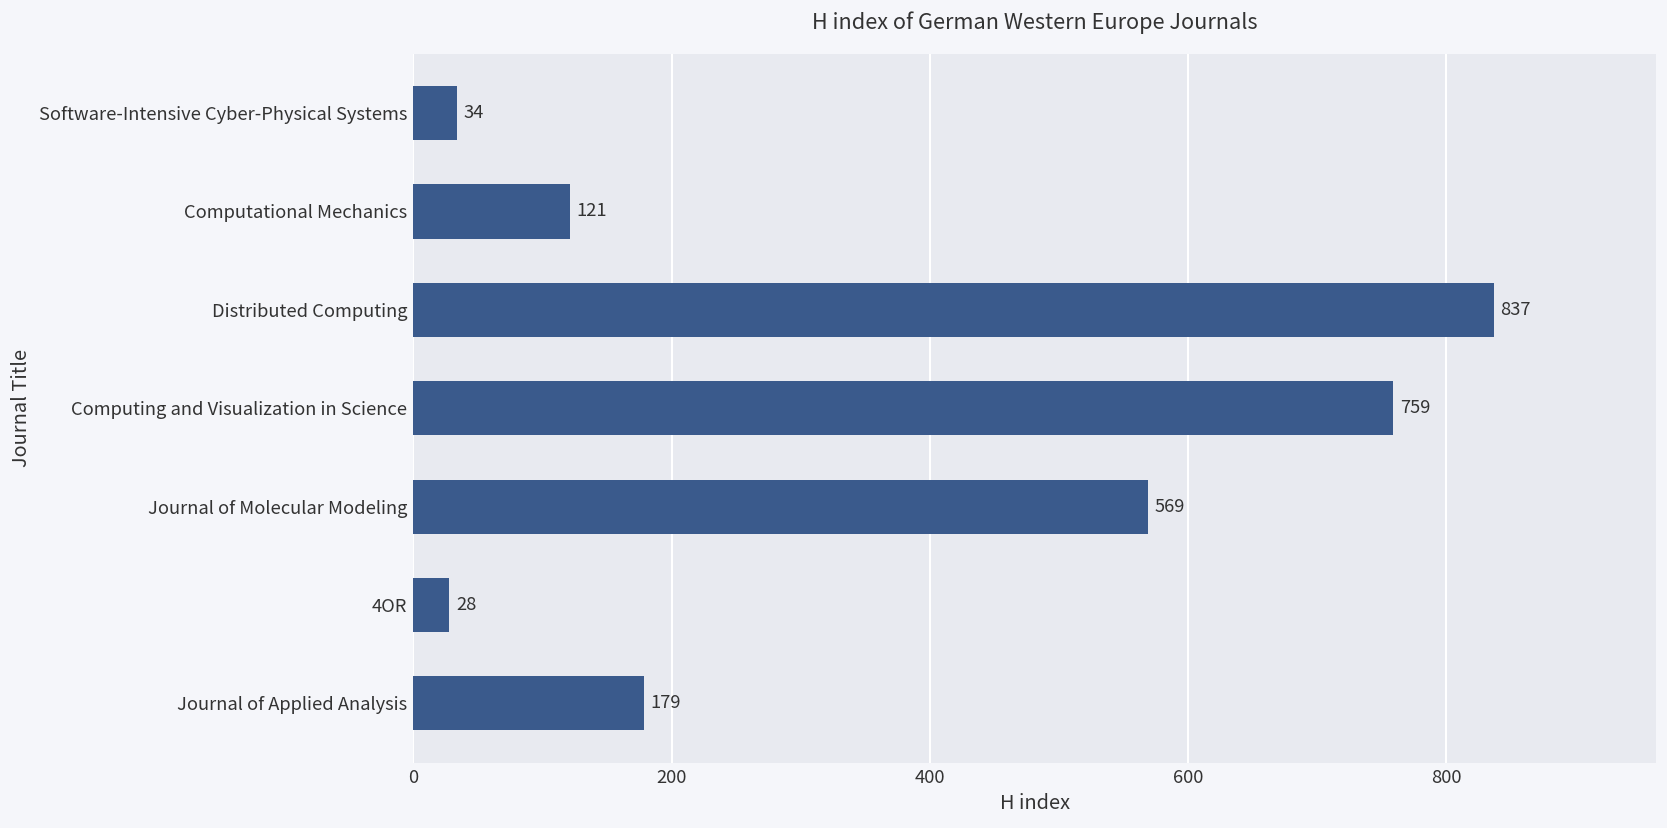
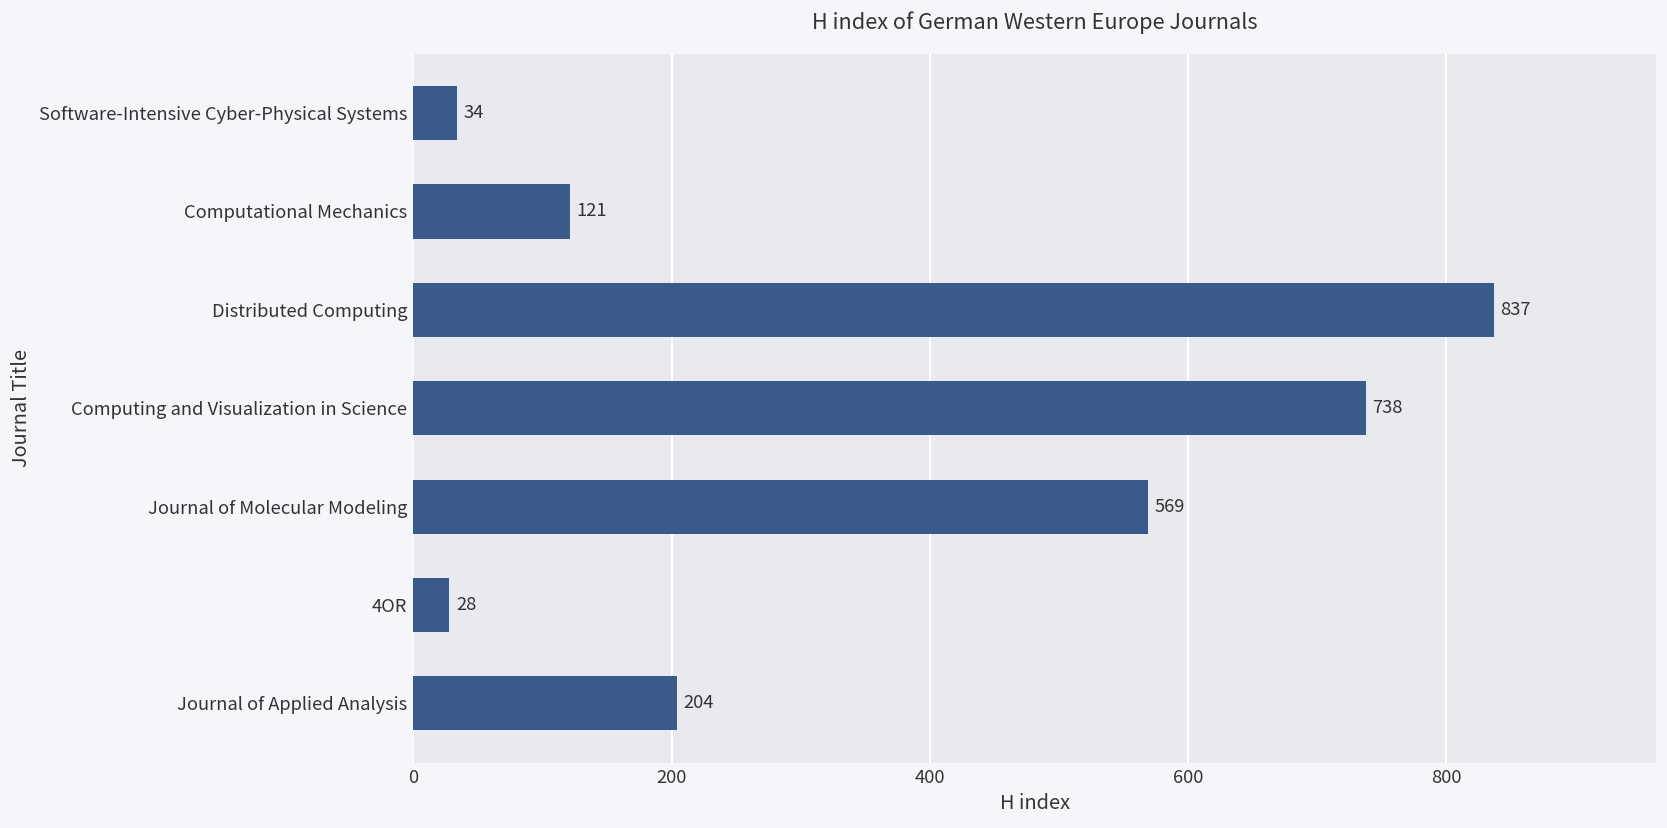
Computing and Visualization in Science: 759 -> 738
Journal of Applied Analysis: 179 -> 204
